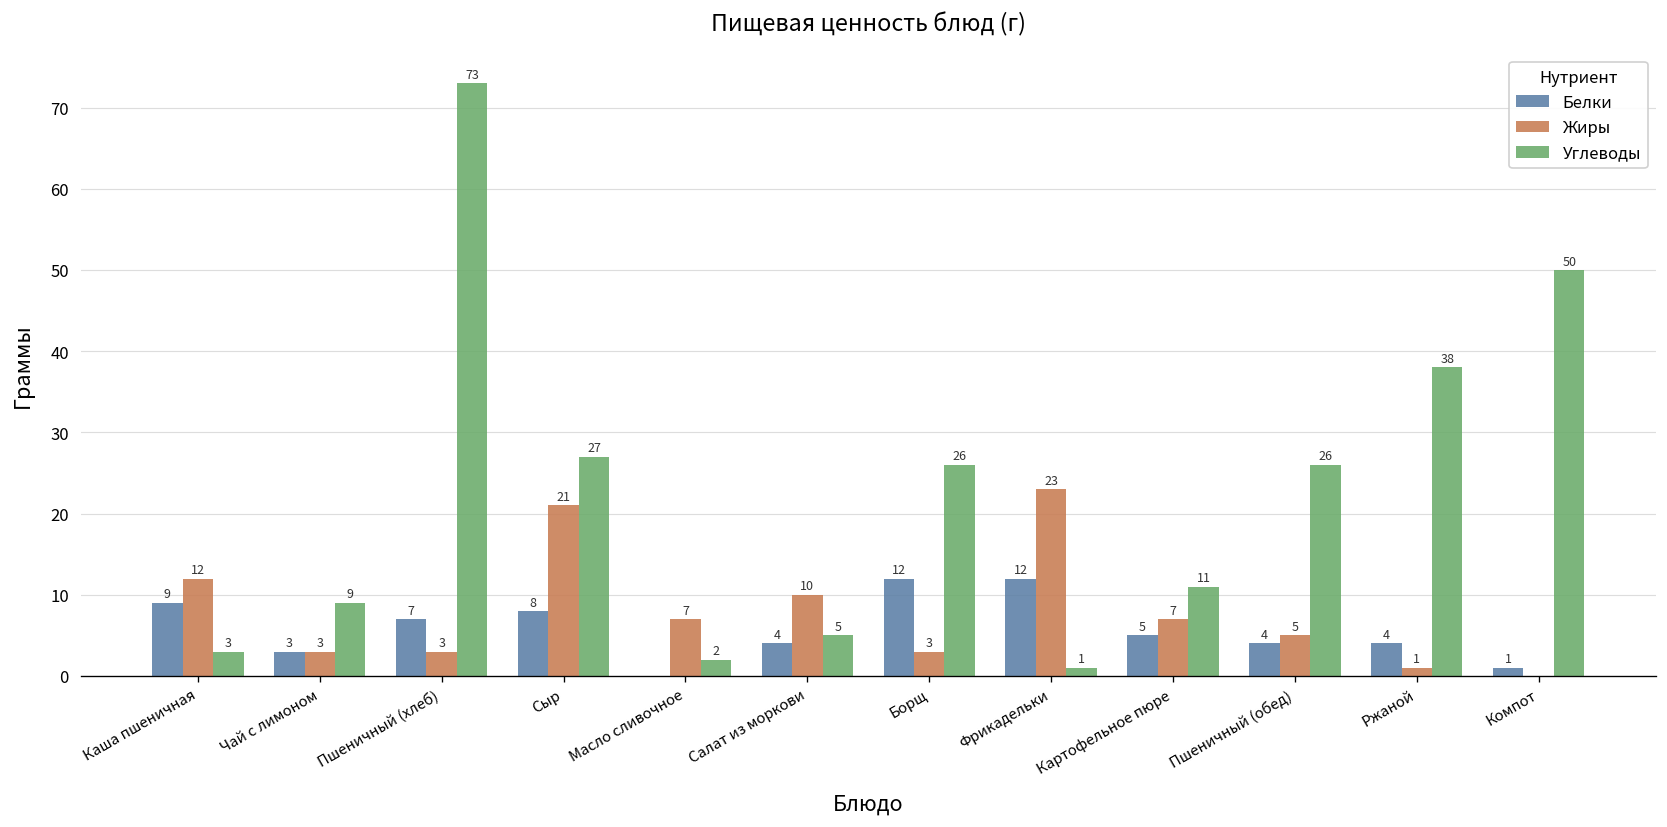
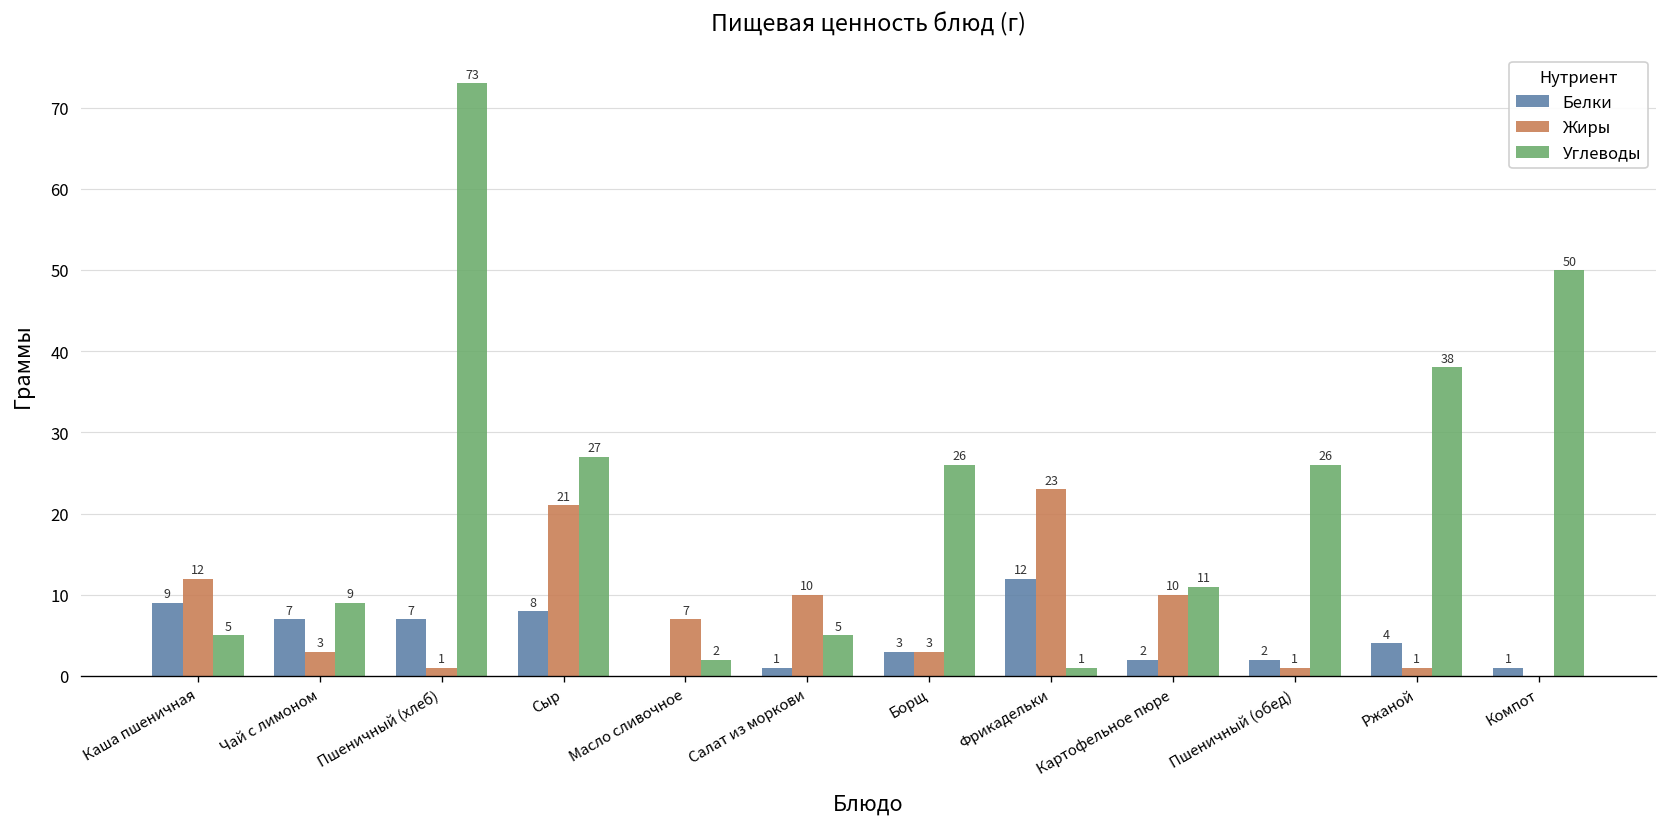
Углеводы, Каша пшеничная: 3 -> 5
Белки, Чай с лимоном: 3 -> 7
Жиры, Пшеничный (хлеб): 3 -> 1
Белки, Салат из моркови: 4 -> 1
Белки, Борщ: 12 -> 3
Белки, Картофельное пюре: 5 -> 2
Жиры, Картофельное пюре: 7 -> 10
Белки, Пшеничный (обед): 4 -> 2
Жиры, Пшеничный (обед): 5 -> 1
